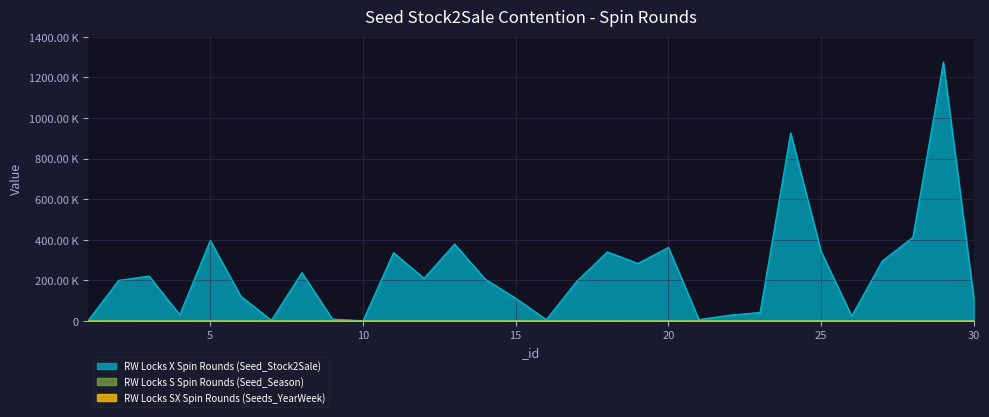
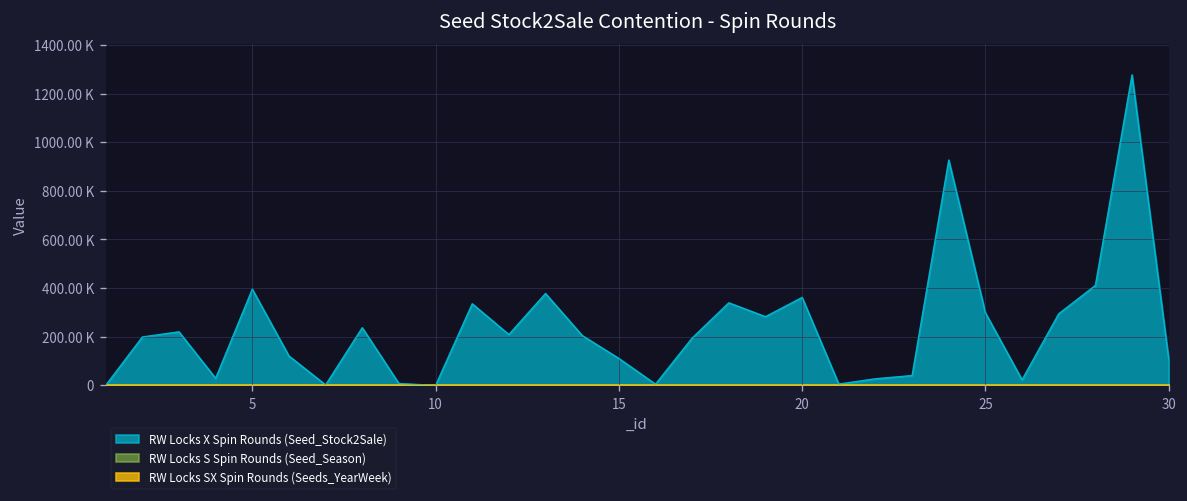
RW Locks X Spin Rounds (Seed_Stock2Sale), 25: 340000 -> 300000
